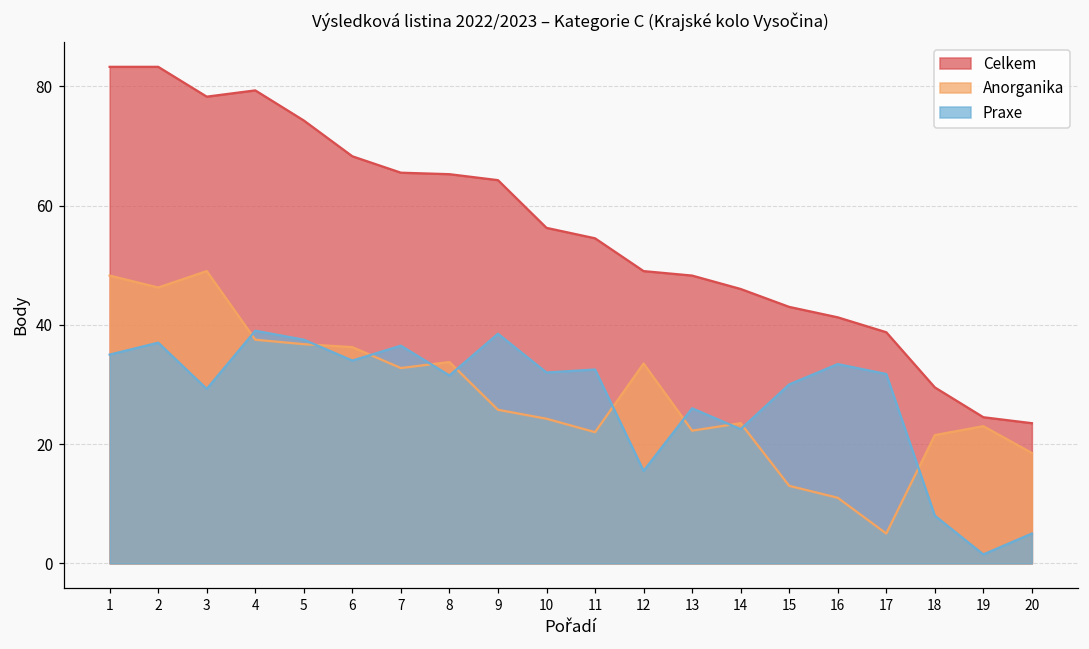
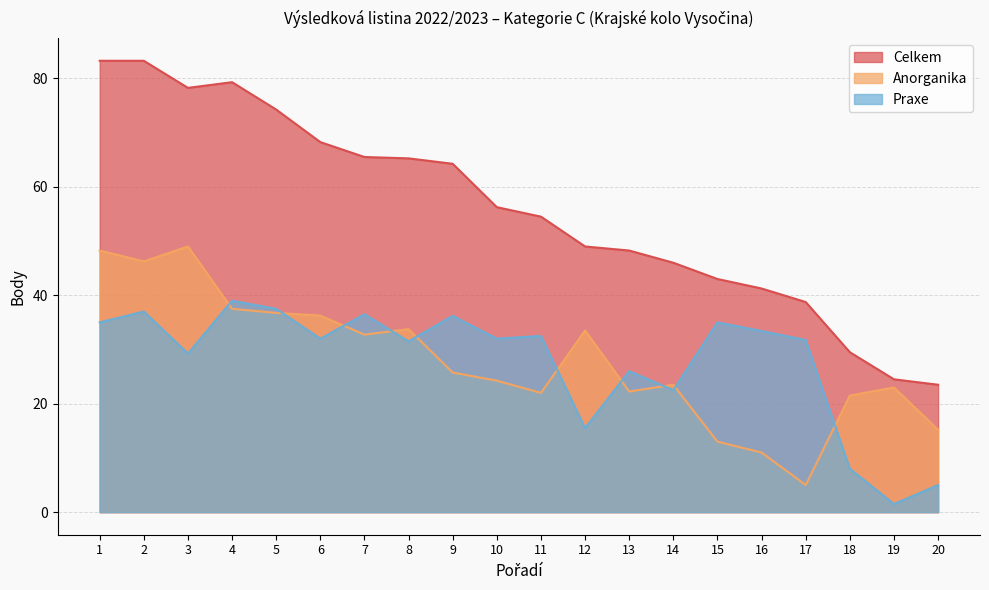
Praxe, 6: 34 -> 32
Praxe, 9: 39 -> 36
Praxe, 15: 30 -> 35
Anorganika, 20: 19 -> 15
